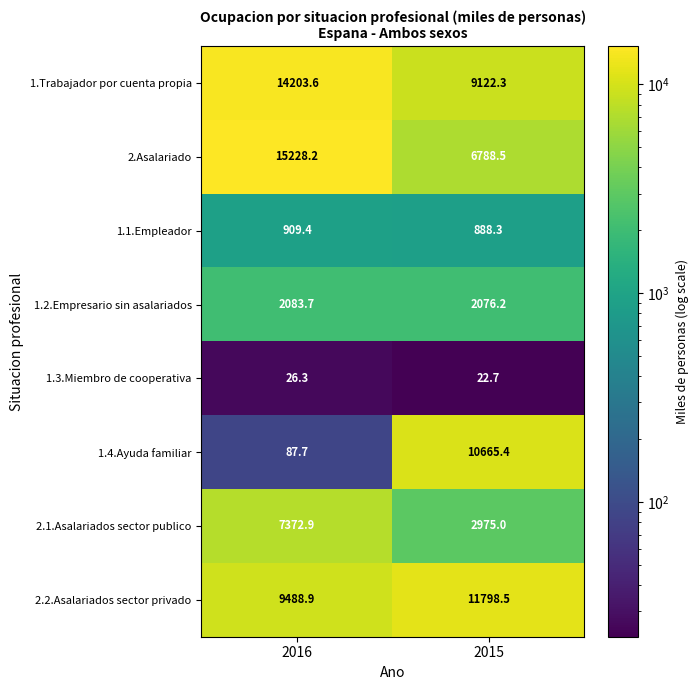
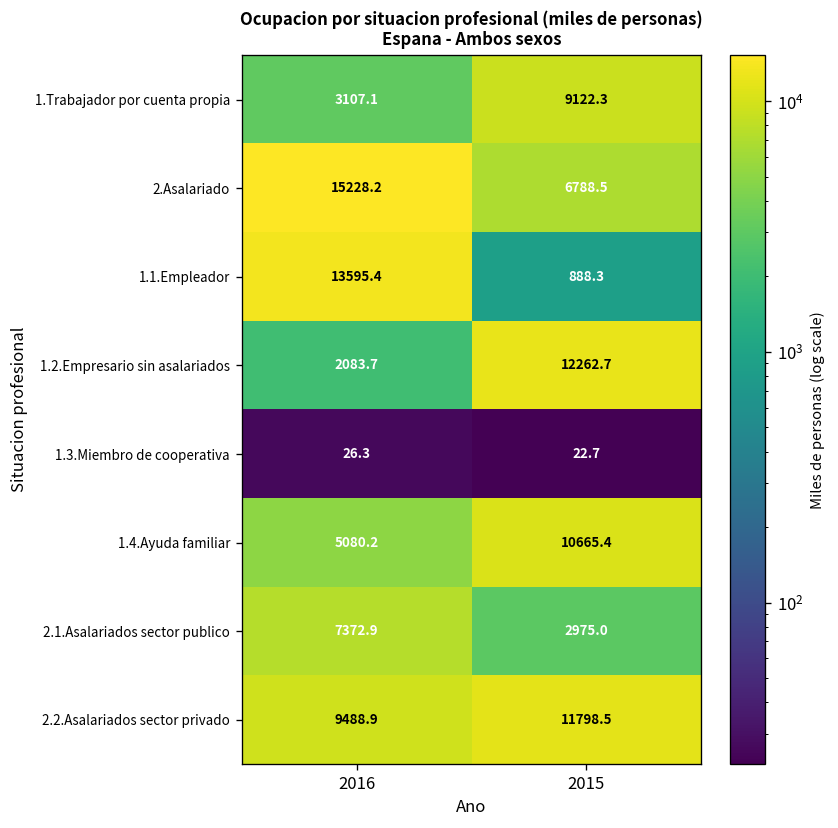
1.Trabajador por cuenta propia, 2016: 14203.6 -> 3107.1
1.1.Empleador, 2016: 909.4 -> 13595.4
1.2.Empresario sin asalariados, 2015: 2076.2 -> 12262.7
1.4.Ayuda familiar, 2016: 87.7 -> 5080.2
